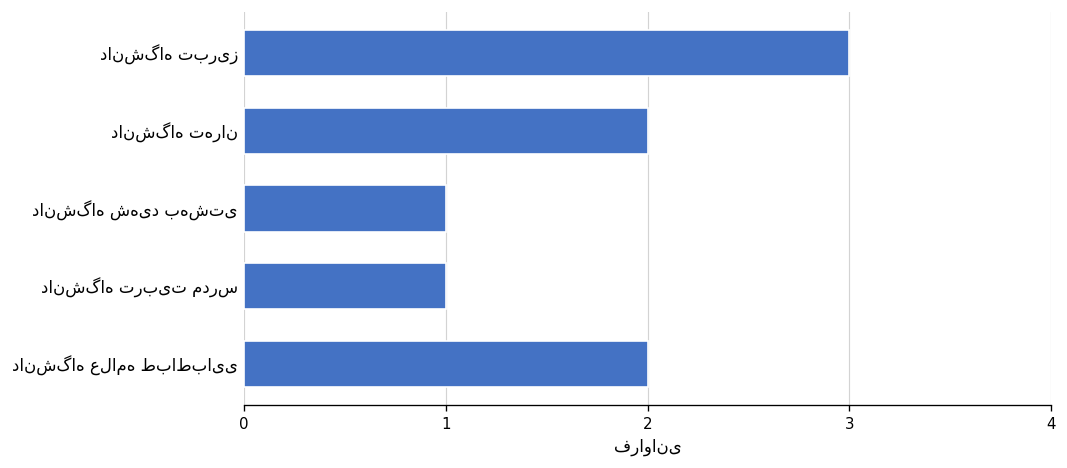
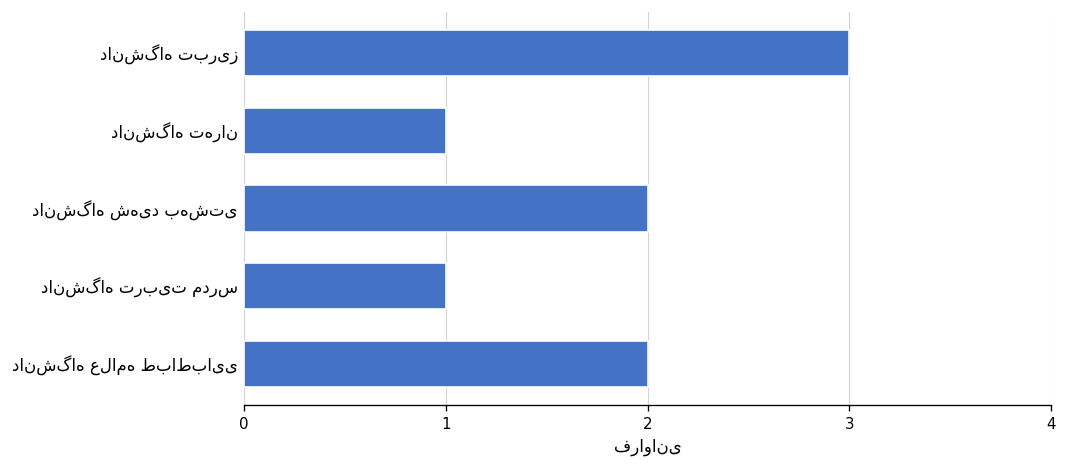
دانشگاه تهران: 2 -> 1
دانشگاه شهید بهشتی: 1 -> 2
